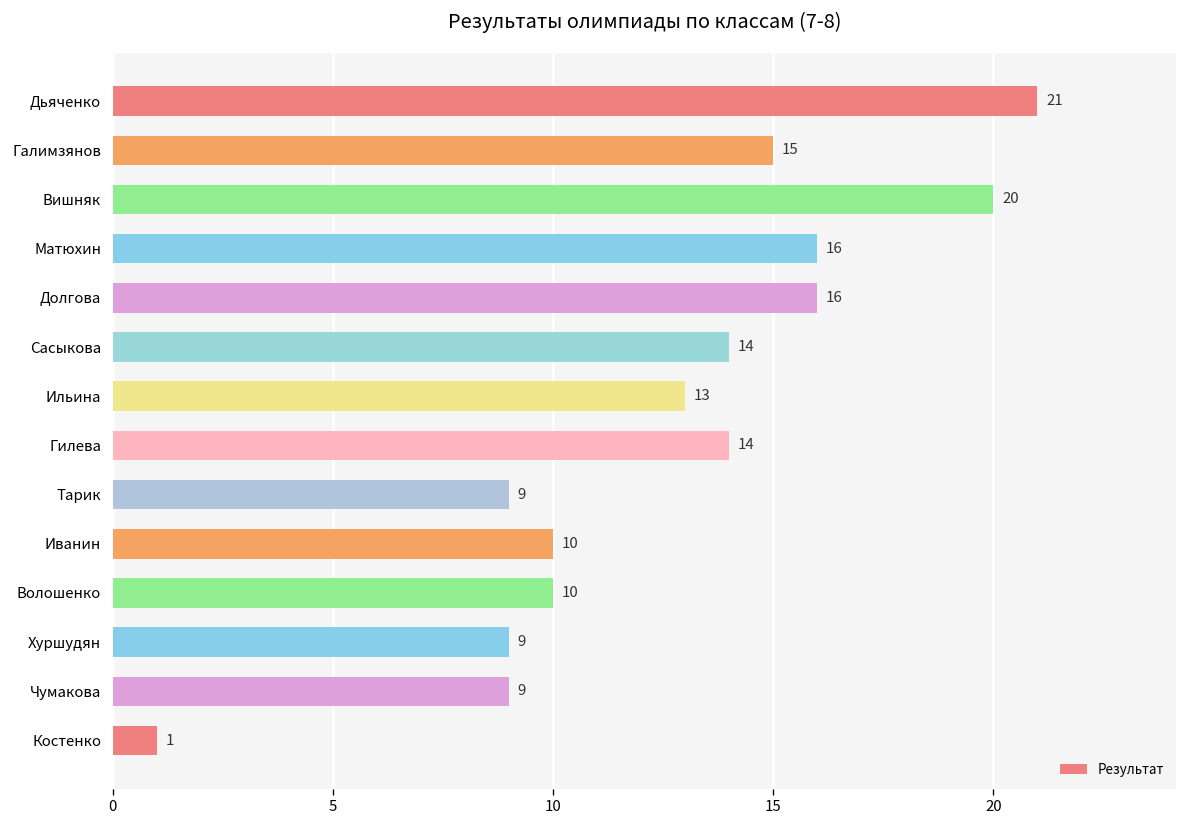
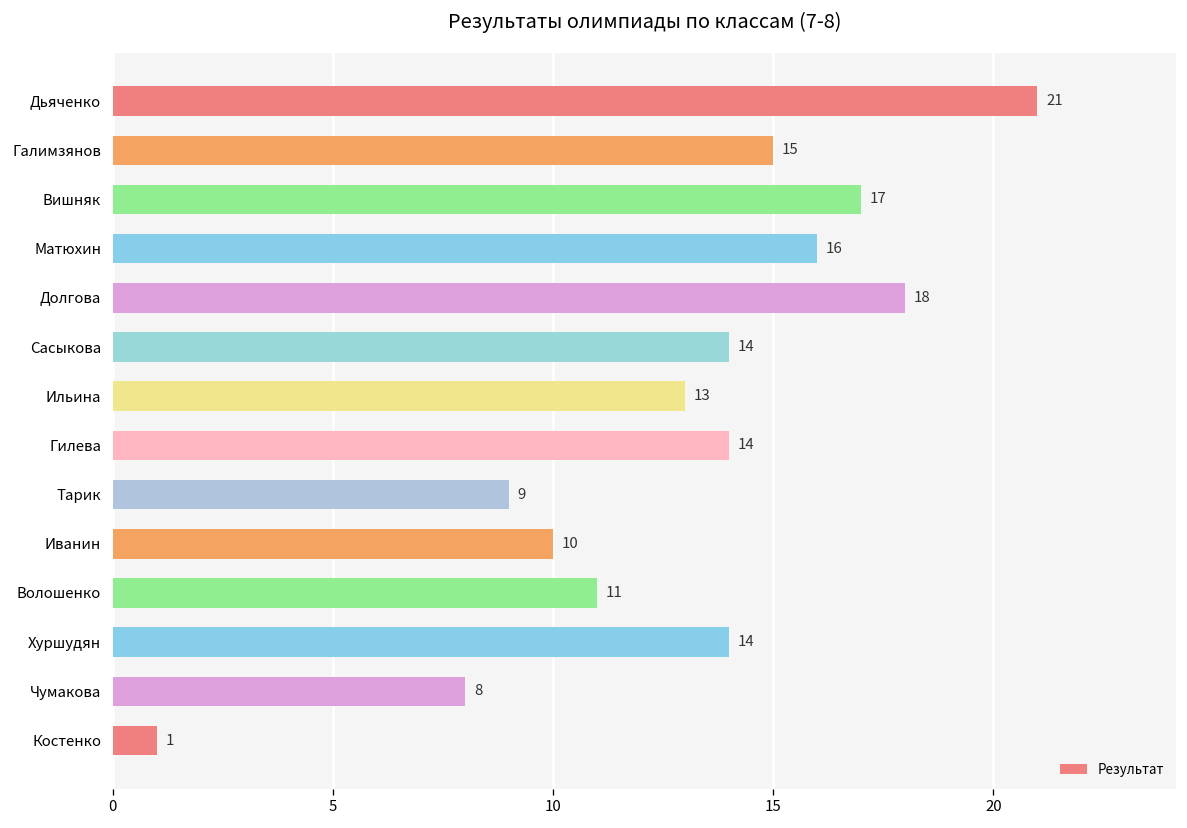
Вишняк: 20 -> 17
Долгова: 16 -> 18
Волошенко: 10 -> 11
Хуршудян: 9 -> 14
Чумакова: 9 -> 8
